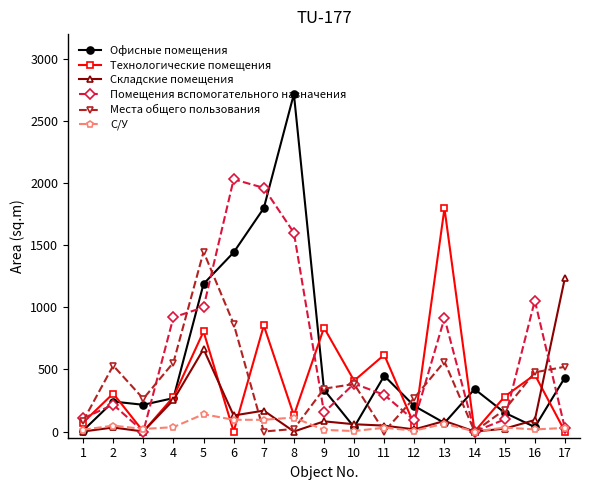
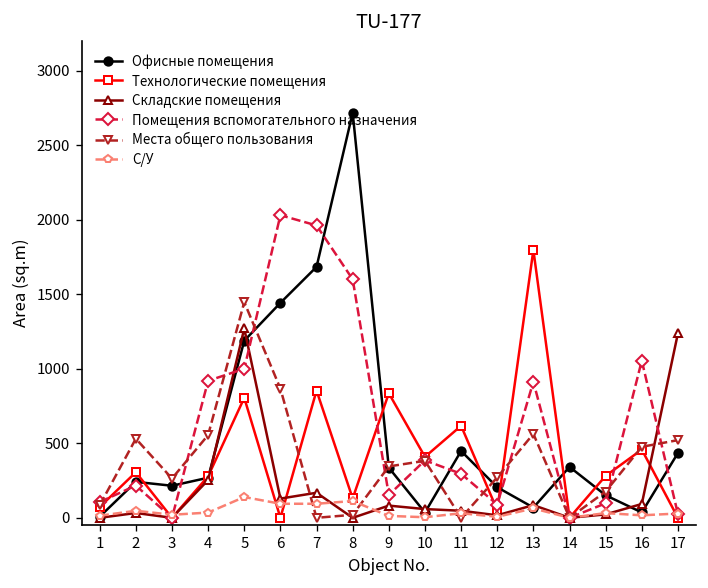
Складские помещения, 5: 660 -> 1270
Офисные помещения, 7: 1800 -> 1680
